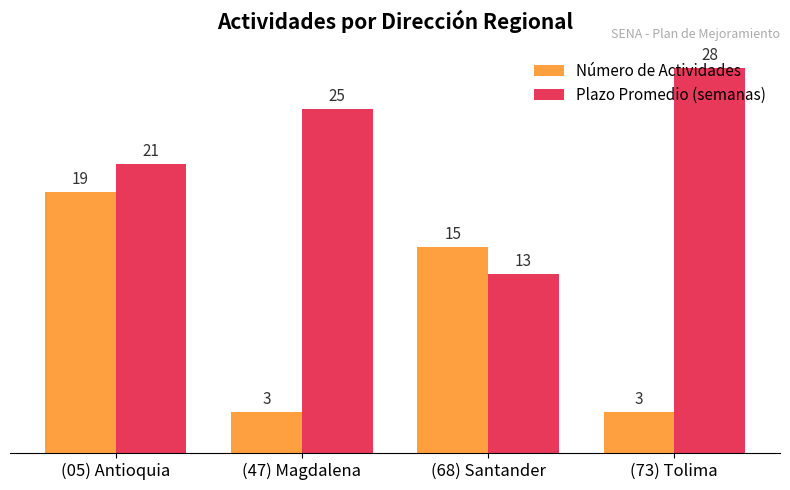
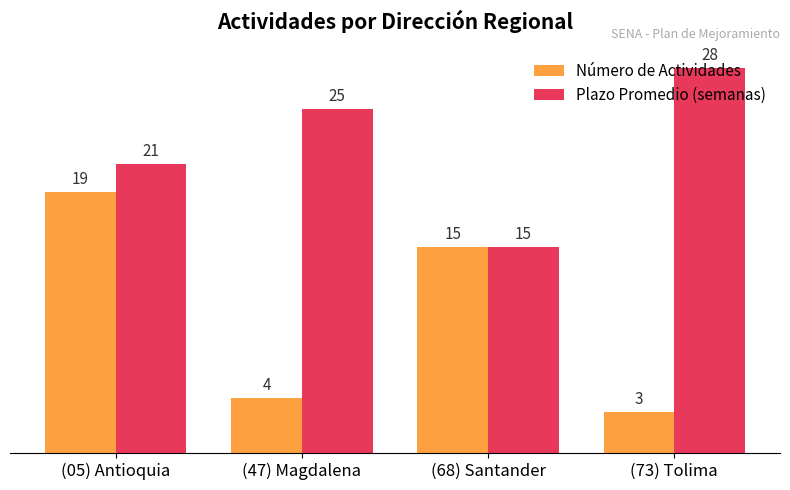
Número de Actividades, (47) Magdalena: 3 -> 4
Plazo Promedio (semanas), (68) Santander: 13 -> 15
